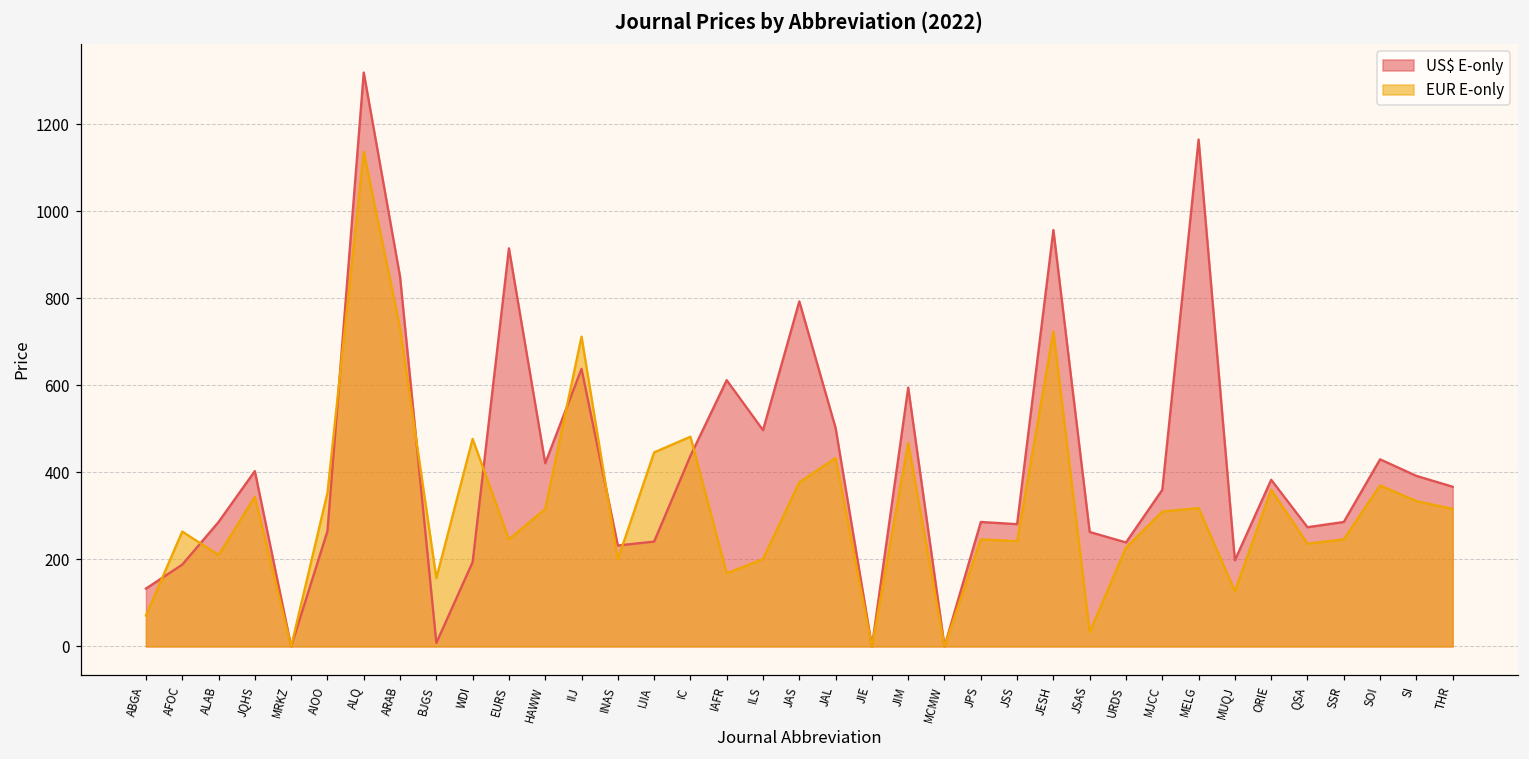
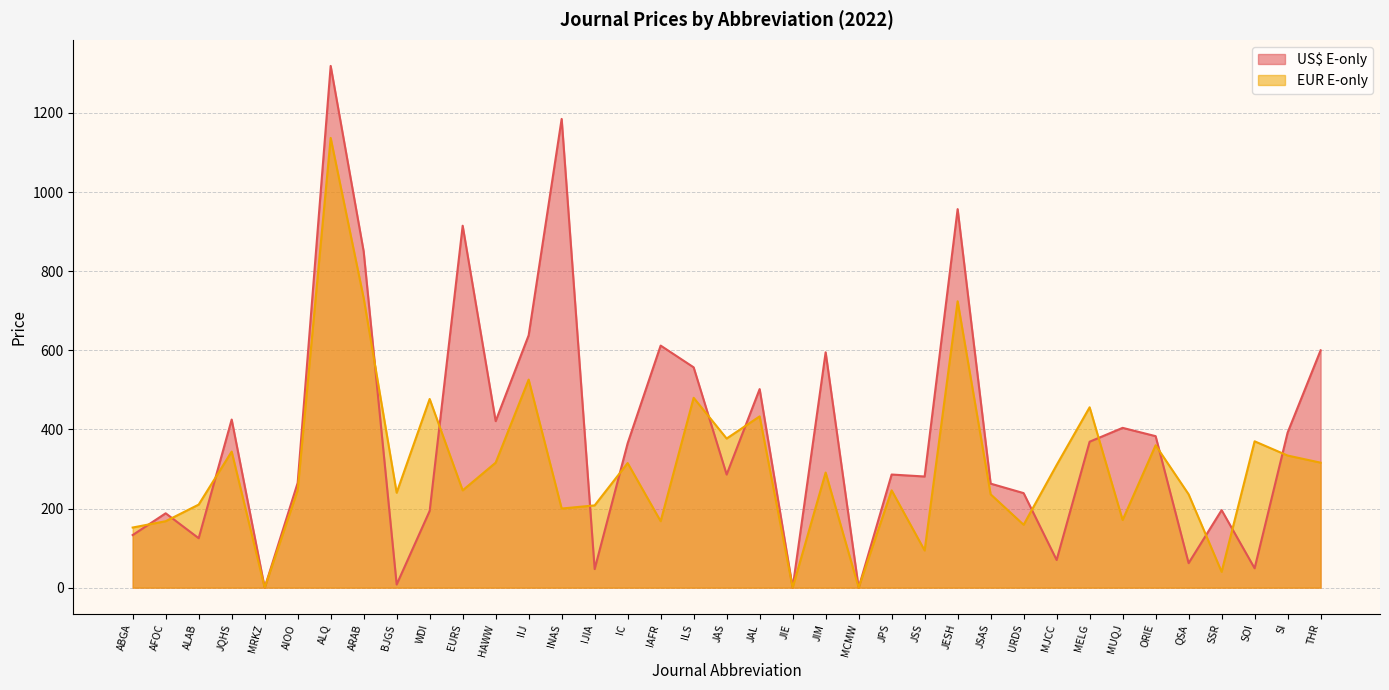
EUR E-only, ABGA: 70 -> 150
EUR E-only, AFOC: 260 -> 170
US$ E-only, ALAB: 290 -> 130
US$ E-only, JQHS: 400 -> 430
EUR E-only, AIOO: 350 -> 250
EUR E-only, BJGS: 160 -> 240
EUR E-only, IIJ: 710 -> 530
US$ E-only, INAS: 230 -> 1190
US$ E-only, IJIA: 240 -> 50
EUR E-only, IJIA: 450 -> 210
US$ E-only, IC: 440 -> 370
EUR E-only, IC: 480 -> 320
US$ E-only, ILS: 500 -> 560
EUR E-only, ILS: 200 -> 480
US$ E-only, JAS: 790 -> 290
EUR E-only, JIM: 470 -> 290
EUR E-only, JSS: 240 -> 90
EUR E-only, JSAS: 30 -> 240
EUR E-only, URDS: 230 -> 160
US$ E-only, MJCC: 360 -> 70
US$ E-only, MELG: 1170 -> 370
EUR E-only, MELG: 320 -> 460
US$ E-only, MUQJ: 200 -> 400
EUR E-only, MUQJ: 130 -> 170
US$ E-only, QSA: 270 -> 60
US$ E-only, SSR: 290 -> 200
EUR E-only, SSR: 250 -> 40
US$ E-only, SOI: 430 -> 50
US$ E-only, THR: 370 -> 600
